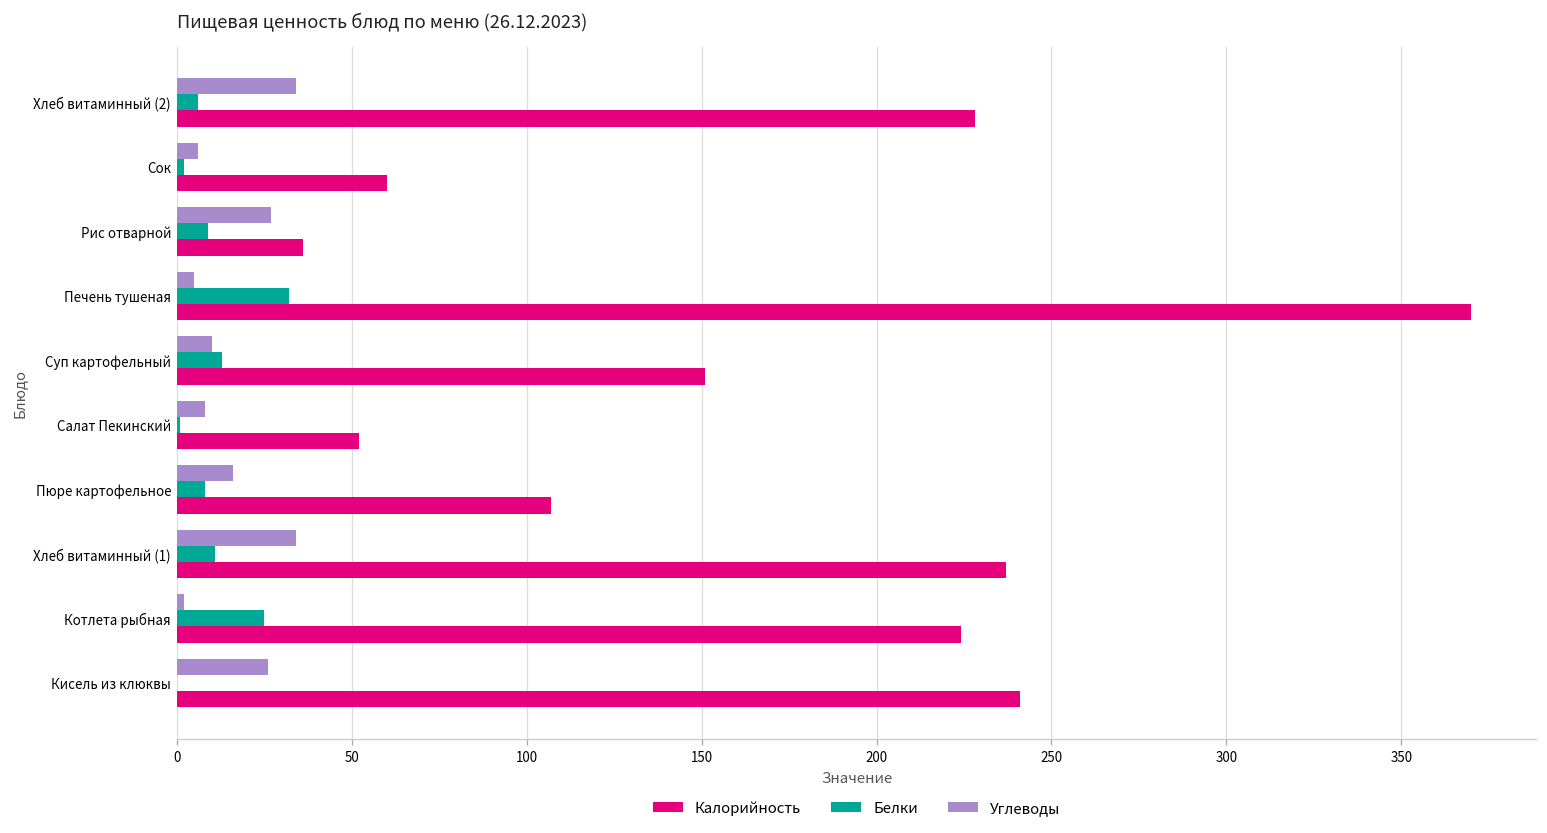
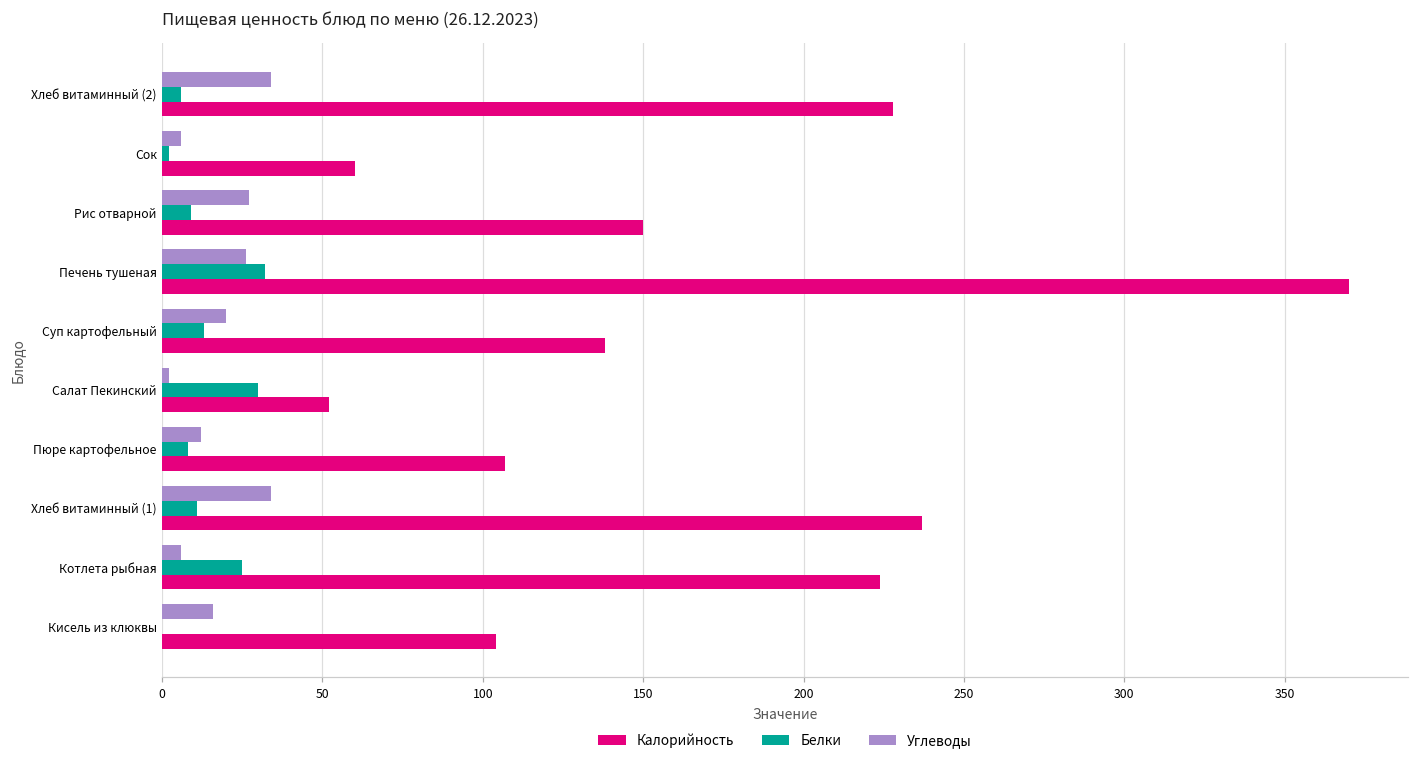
Калорийность, Рис отварной: 36 -> 150
Углеводы, Печень тушеная: 5 -> 26
Углеводы, Суп картофельный: 10 -> 20
Калорийность, Суп картофельный: 151 -> 138
Углеводы, Салат Пекинский: 8 -> 2
Белки, Салат Пекинский: 1 -> 30
Углеводы, Пюре картофельное: 16 -> 12
Углеводы, Котлета рыбная: 2 -> 6
Углеводы, Кисель из клюквы: 26 -> 16
Калорийность, Кисель из клюквы: 241 -> 104
